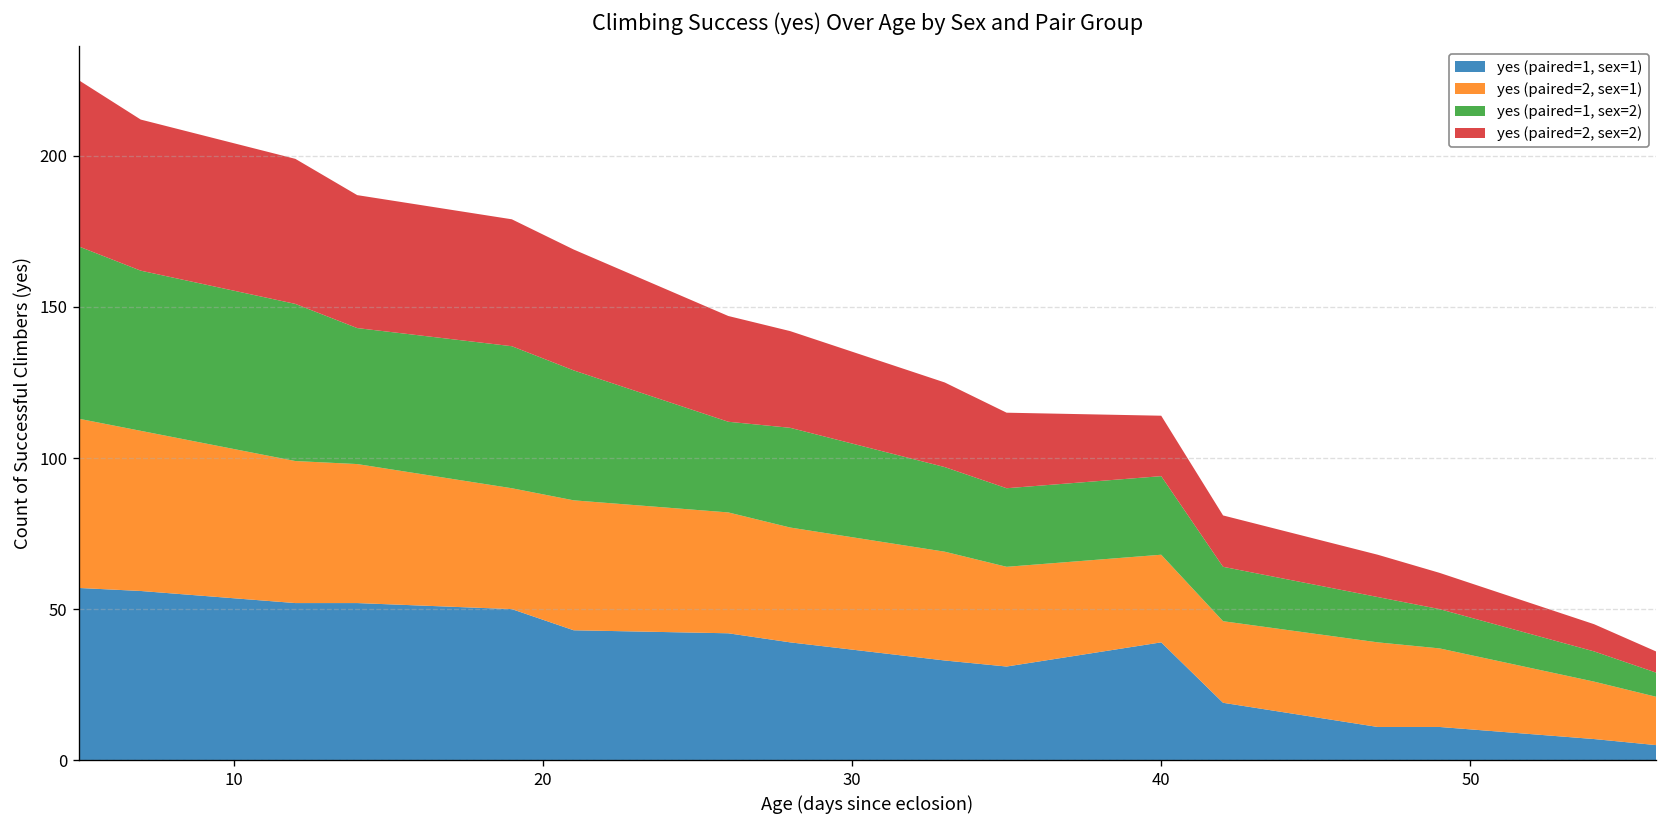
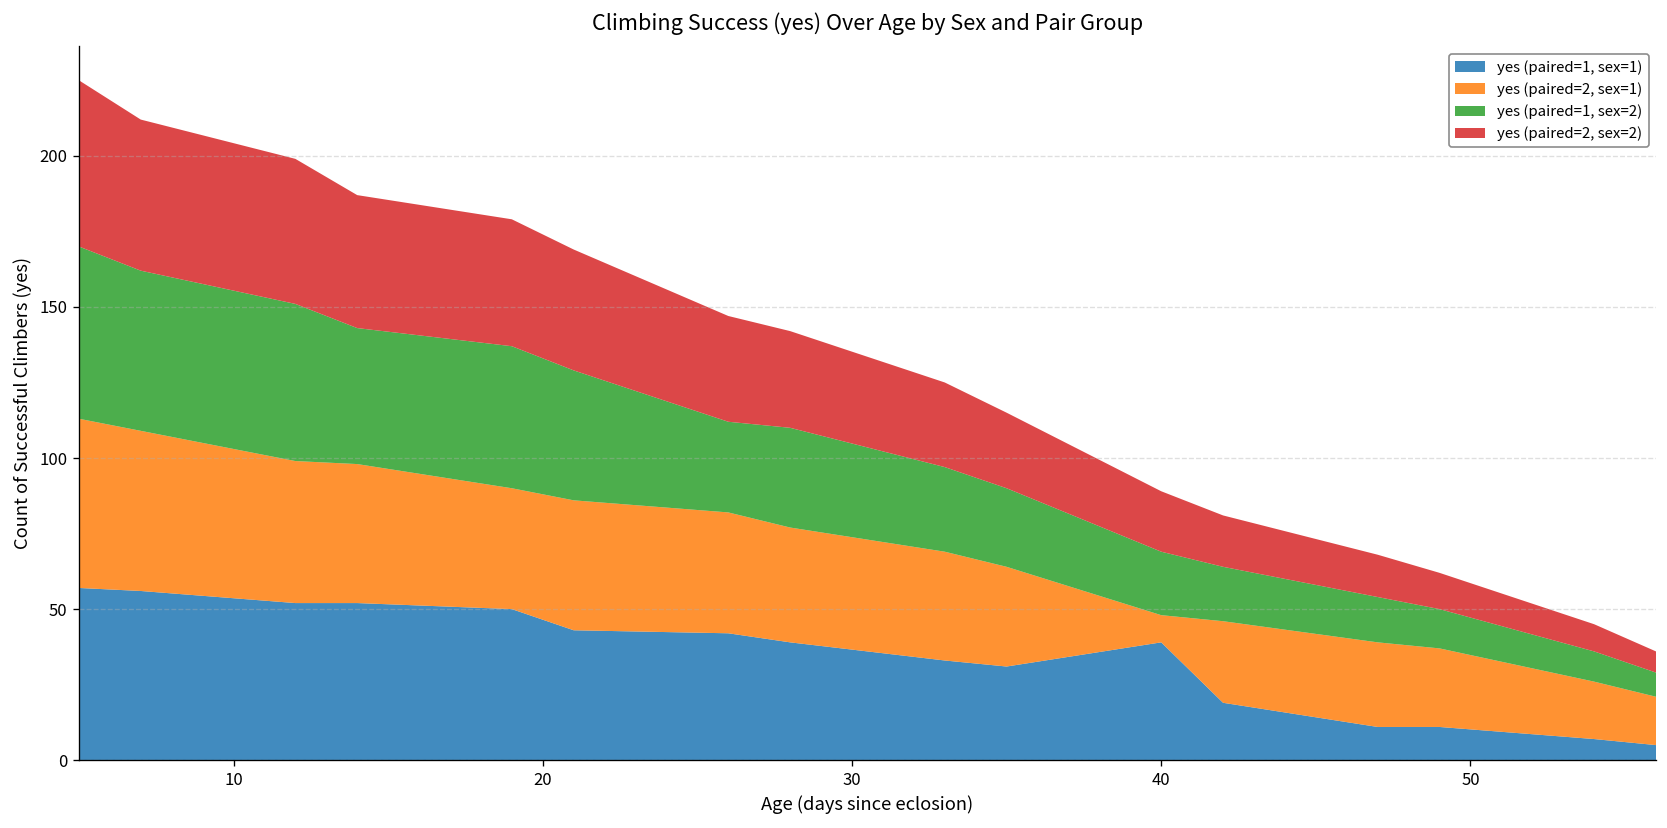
yes (paired=2, sex=1), 40: 29 -> 9
yes (paired=1, sex=2), 40: 26 -> 21
